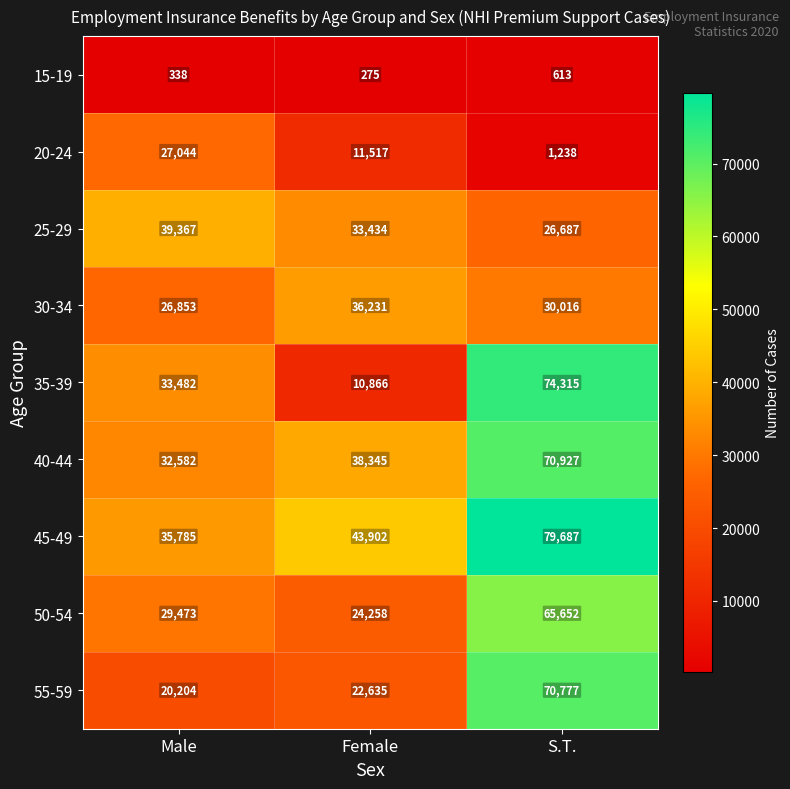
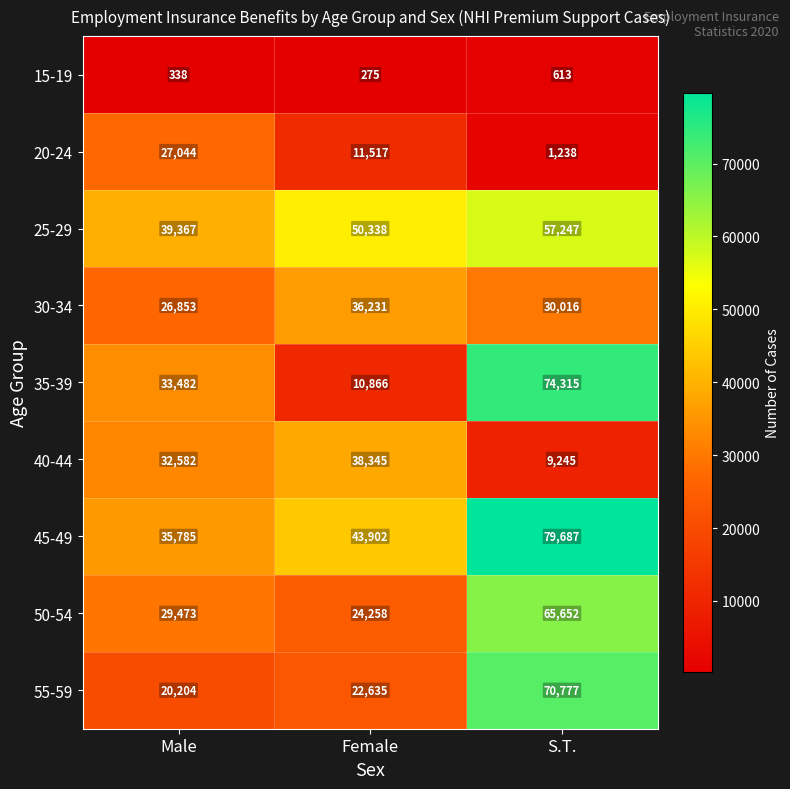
25-29, Female: 33,434 -> 50,338
25-29, S.T.: 26,687 -> 57,247
40-44, S.T.: 70,927 -> 9,245
